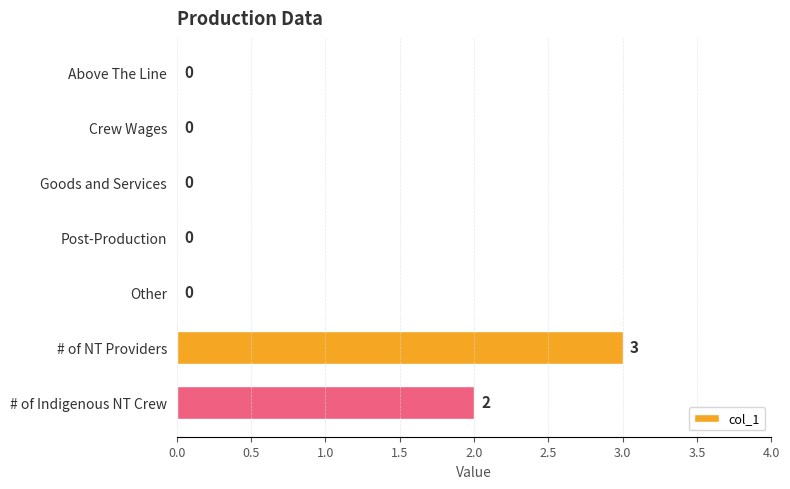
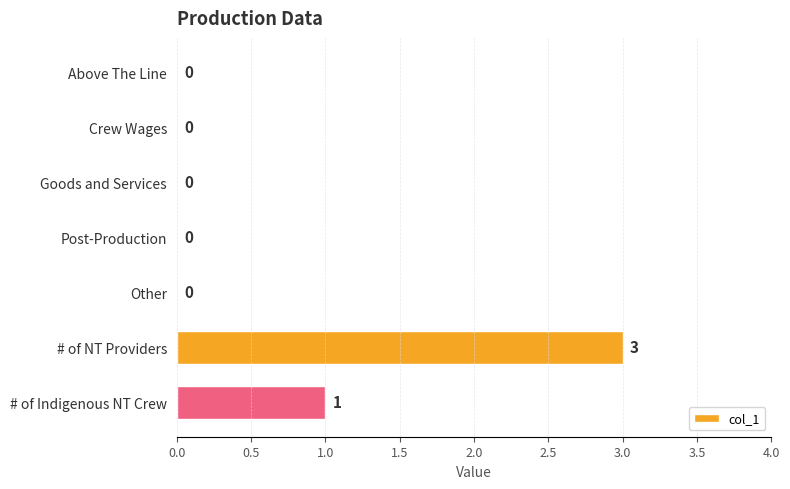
# of Indigenous NT Crew: 2 -> 1
